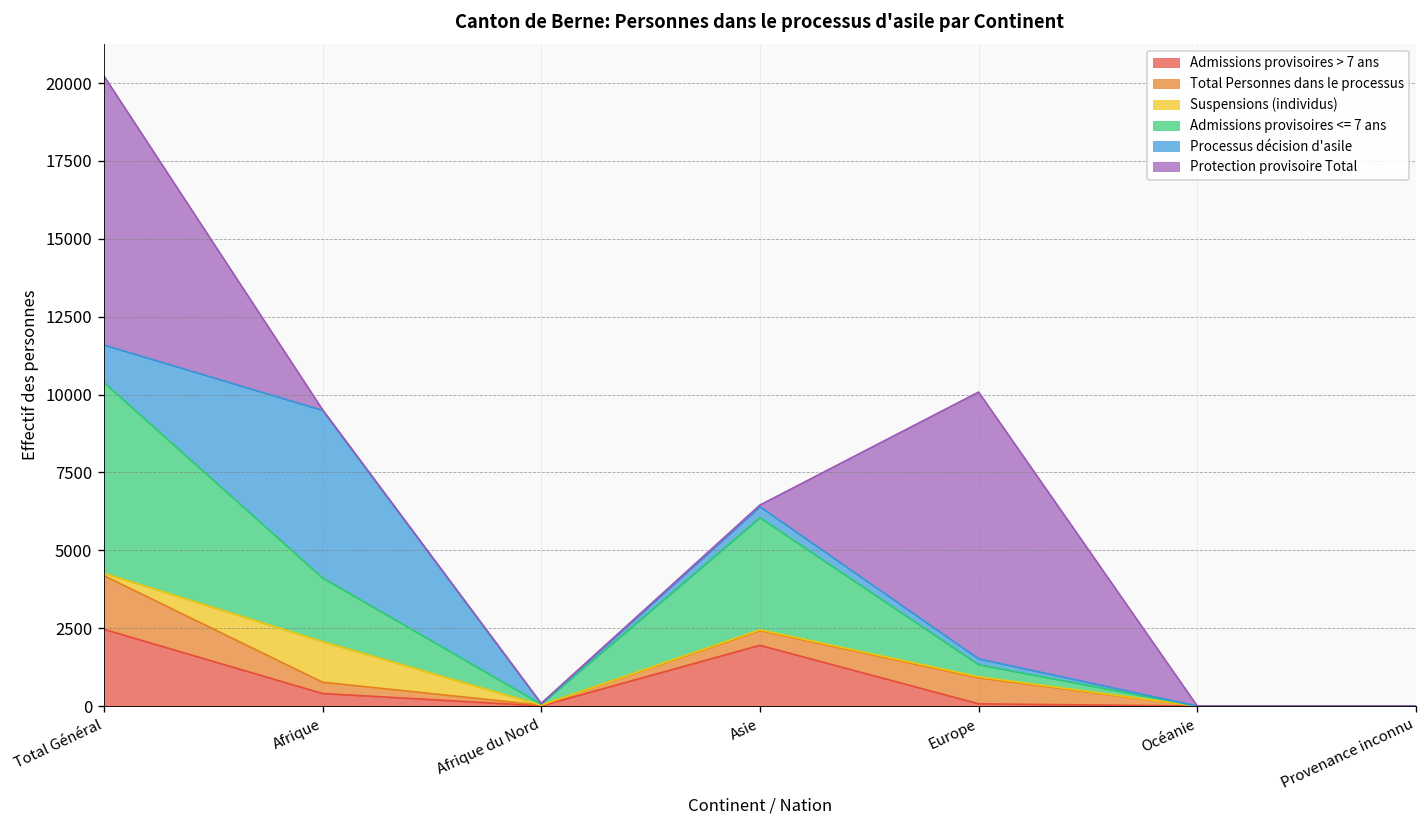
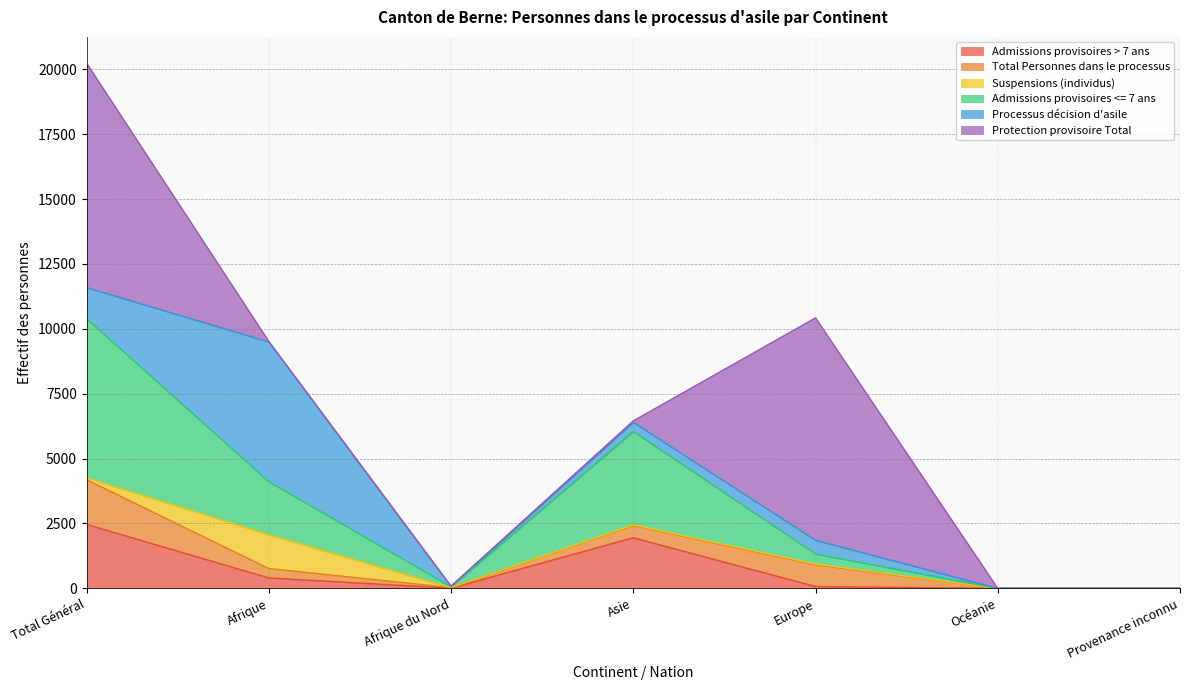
Processus décision d'asile, Europe: 200 -> 500
